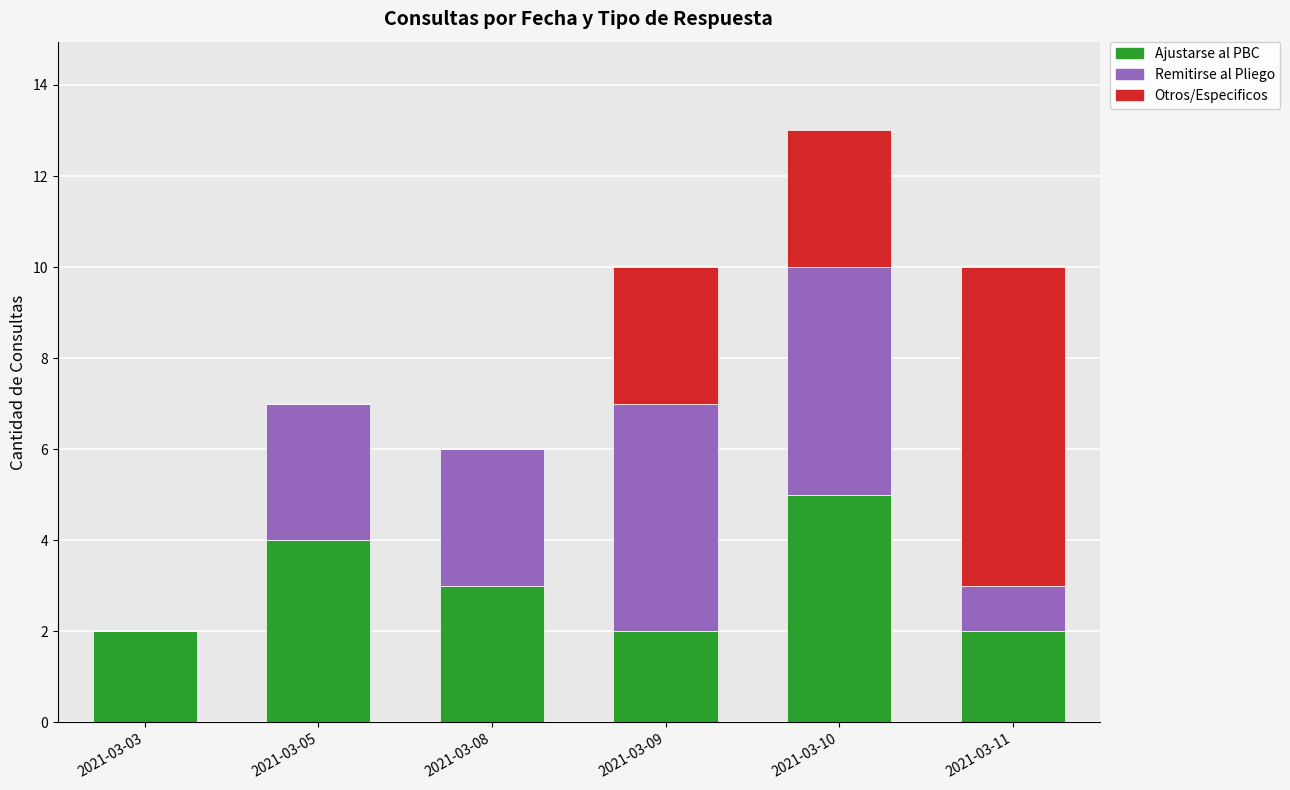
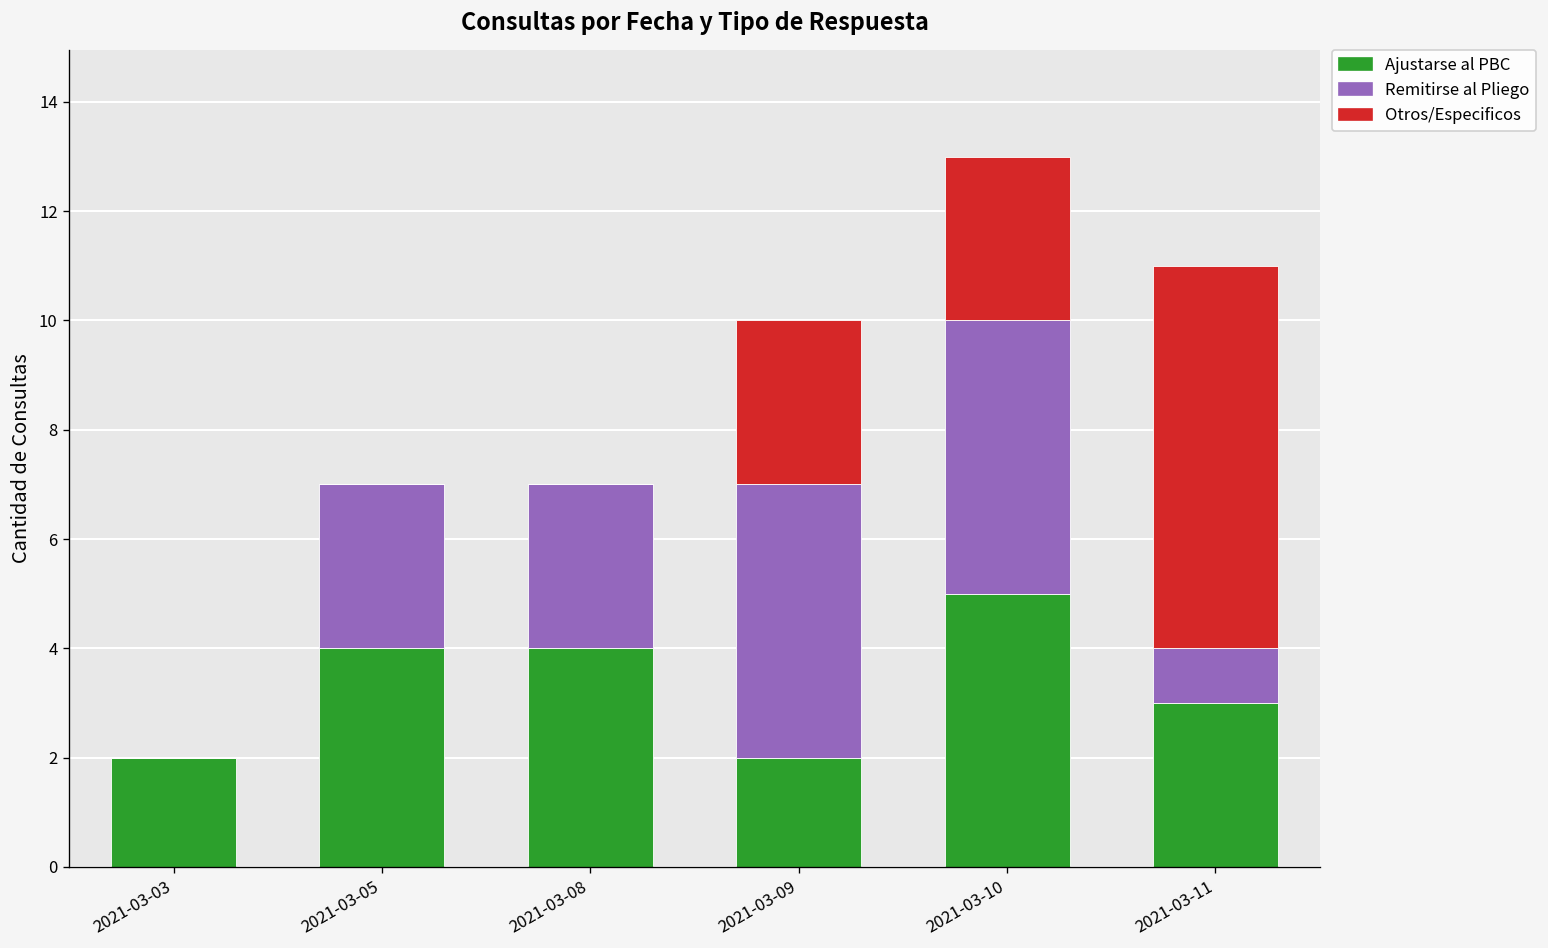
Ajustarse al PBC, 2021-03-08: 3 -> 4
Ajustarse al PBC, 2021-03-11: 2 -> 3
